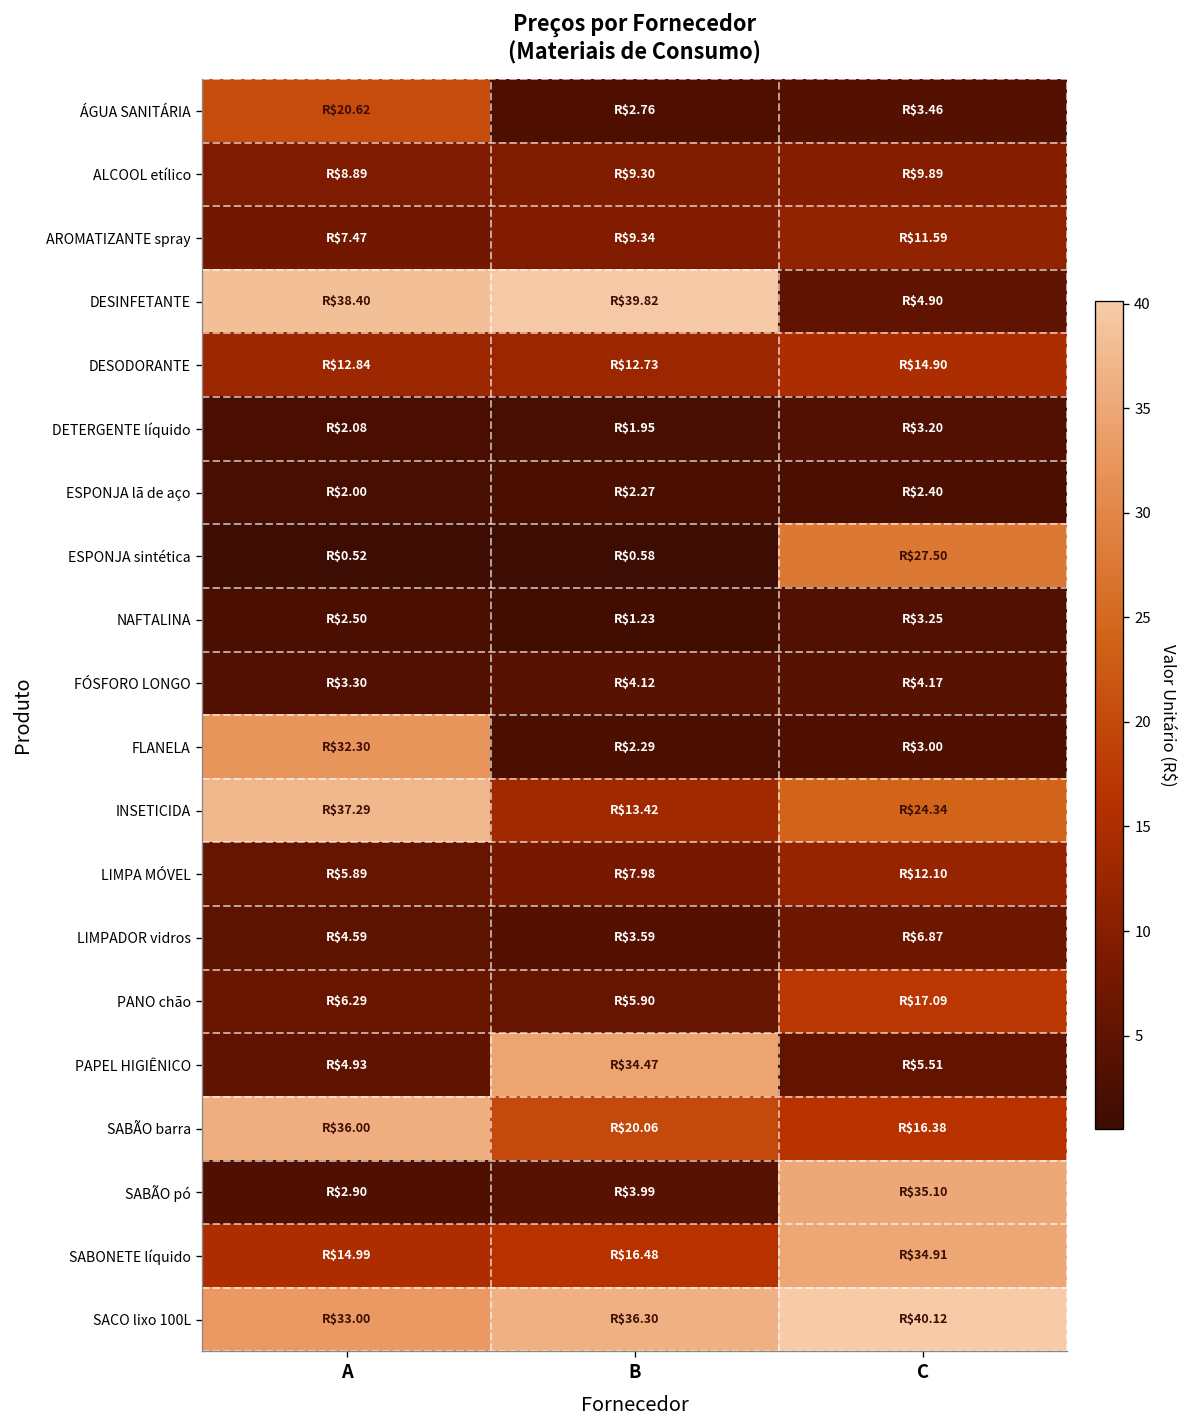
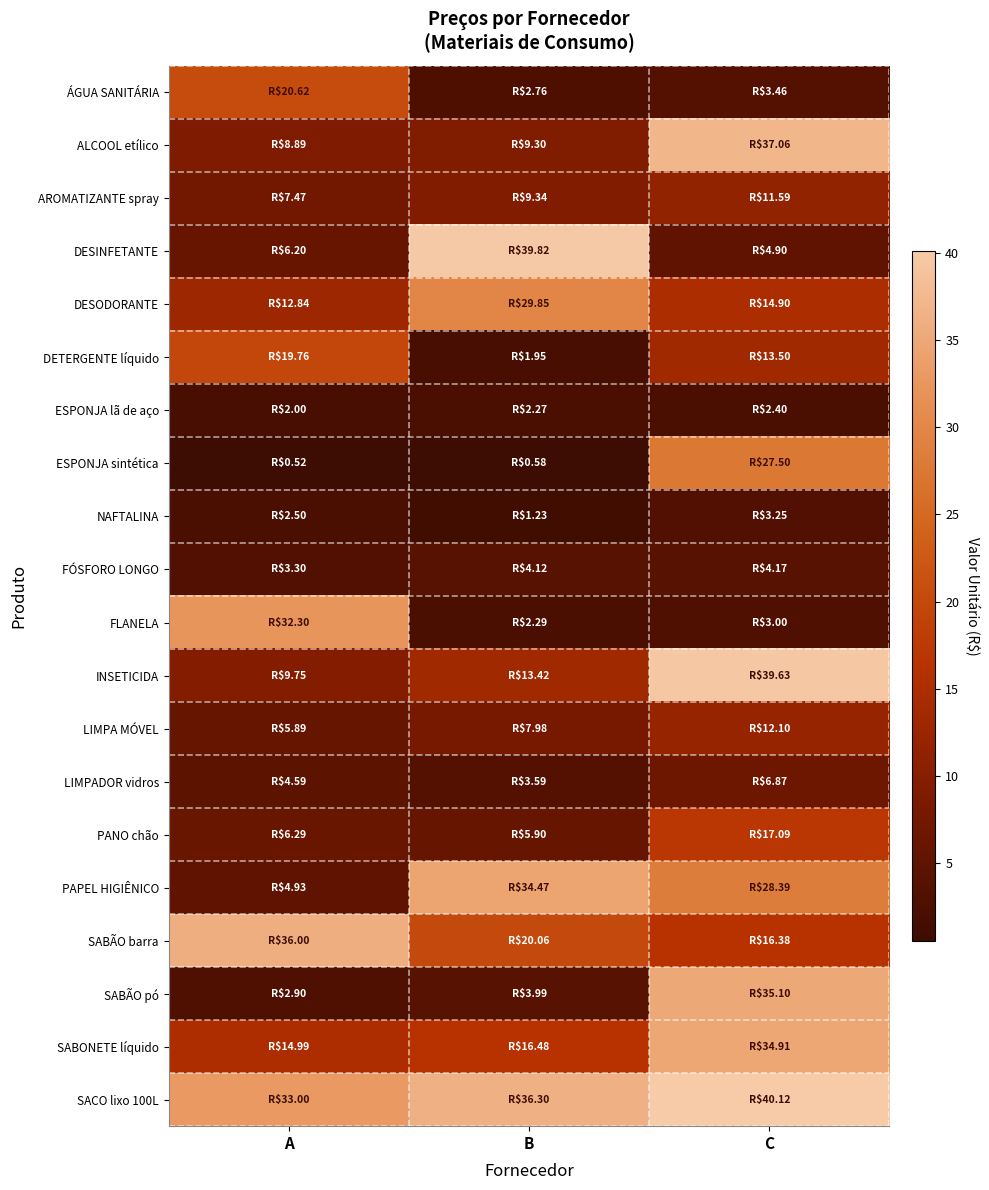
ALCOOL etílico, C: $9.89 -> $37.06
DESINFETANTE, A: $38.40 -> $6.20
DESODORANTE, B: $12.73 -> $29.85
DETERGENTE líquido, A: $2.08 -> $19.76
DETERGENTE líquido, C: $3.20 -> $13.50
INSETICIDA, A: $37.29 -> $9.75
INSETICIDA, C: $24.34 -> $39.63
PAPEL HIGIÊNICO, C: $5.51 -> $28.39
